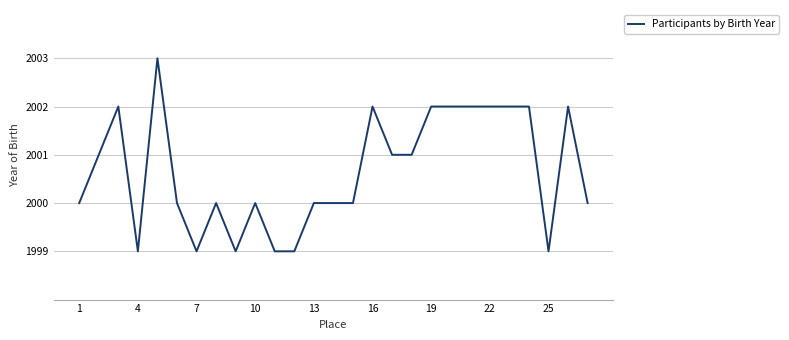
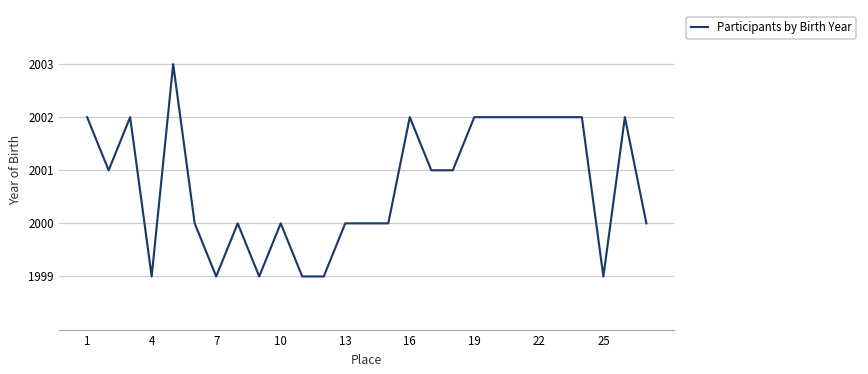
1: 2000 -> 2002
